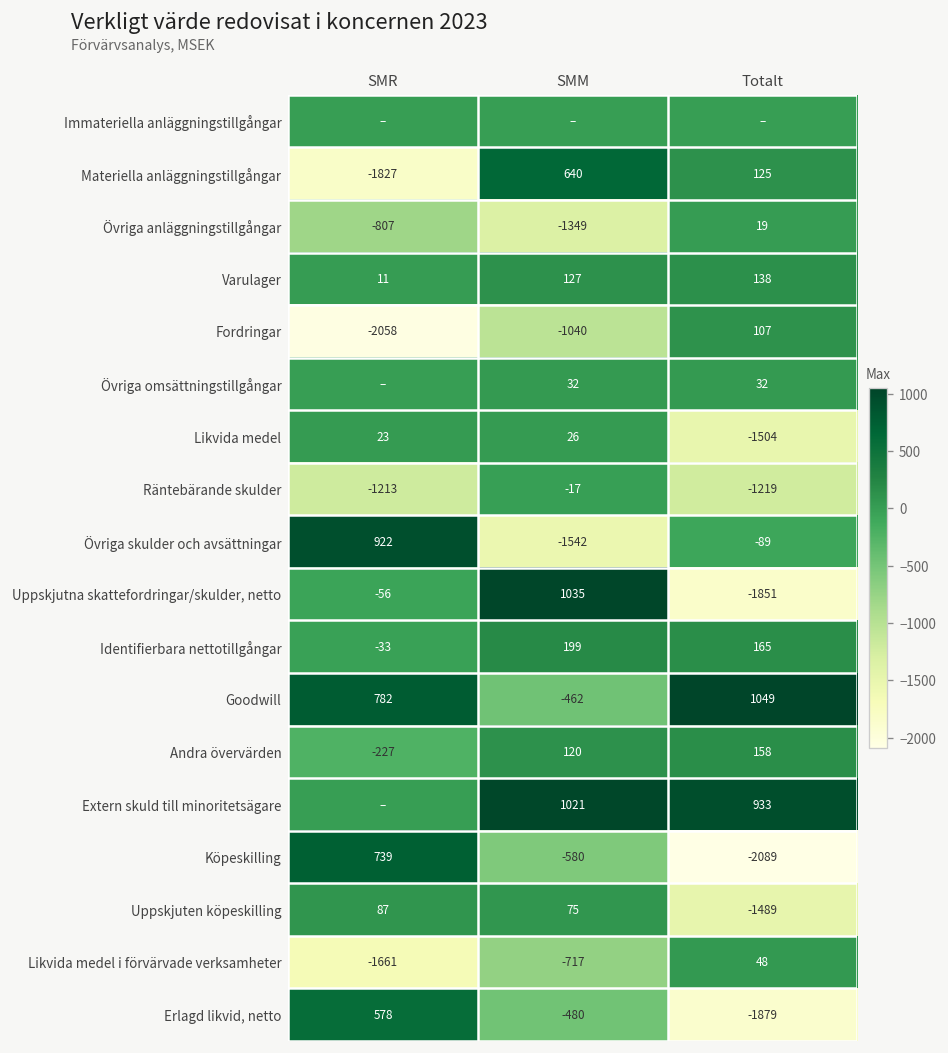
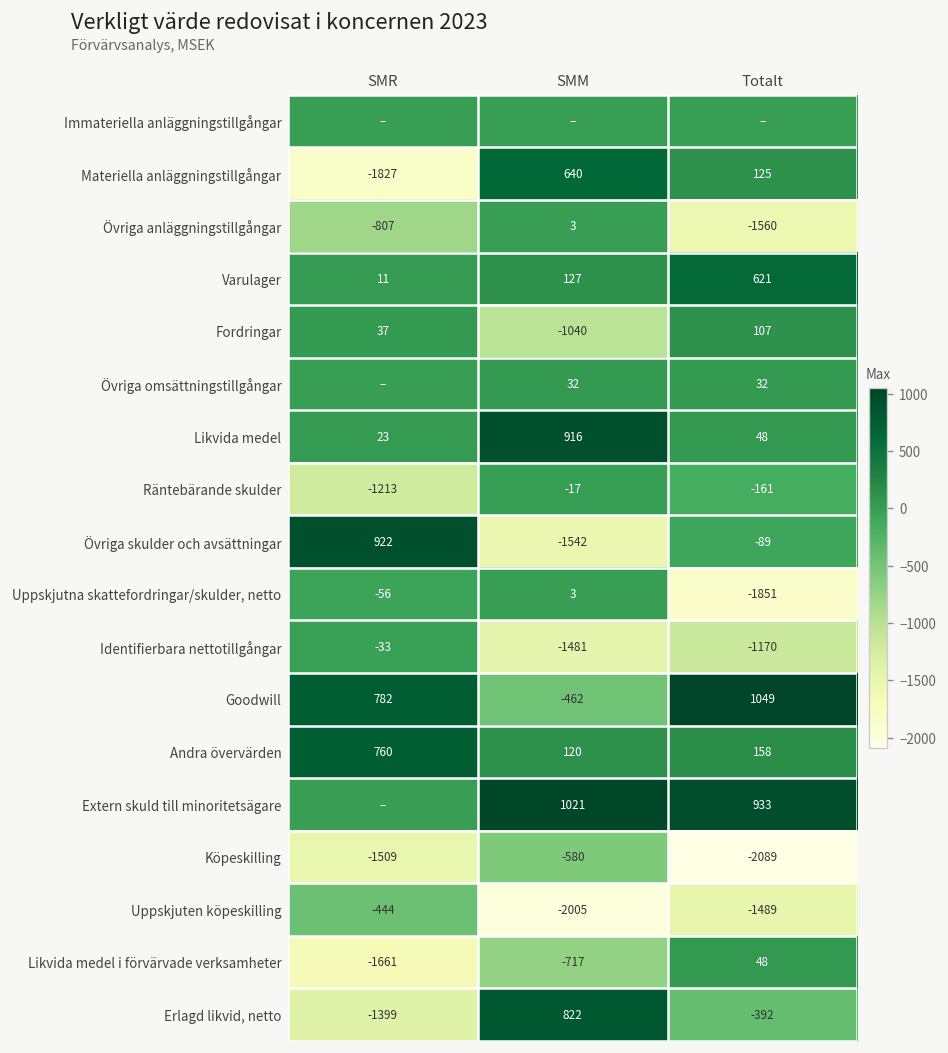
Övriga anläggningstillgångar, SMM: -1349 -> 3
Övriga anläggningstillgångar, Totalt: 19 -> -1560
Varulager, Totalt: 138 -> 621
Fordringar, SMR: -2058 -> 37
Likvida medel, SMM: 26 -> 916
Likvida medel, Totalt: -1504 -> 48
Räntebärande skulder, Totalt: -1219 -> -161
Uppskjutna skattefordringar/skulder, netto, SMM: 1035 -> 3
Identifierbara nettotillgångar, SMM: 199 -> -1481
Identifierbara nettotillgångar, Totalt: 165 -> -1170
Andra övervärden, SMR: -227 -> 760
Köpeskilling, SMR: 739 -> -1509
Uppskjuten köpeskilling, SMR: 87 -> -444
Uppskjuten köpeskilling, SMM: 75 -> -2005
Erlagd likvid, netto, SMR: 578 -> -1399
Erlagd likvid, netto, SMM: -480 -> 822
Erlagd likvid, netto, Totalt: -1879 -> -392
